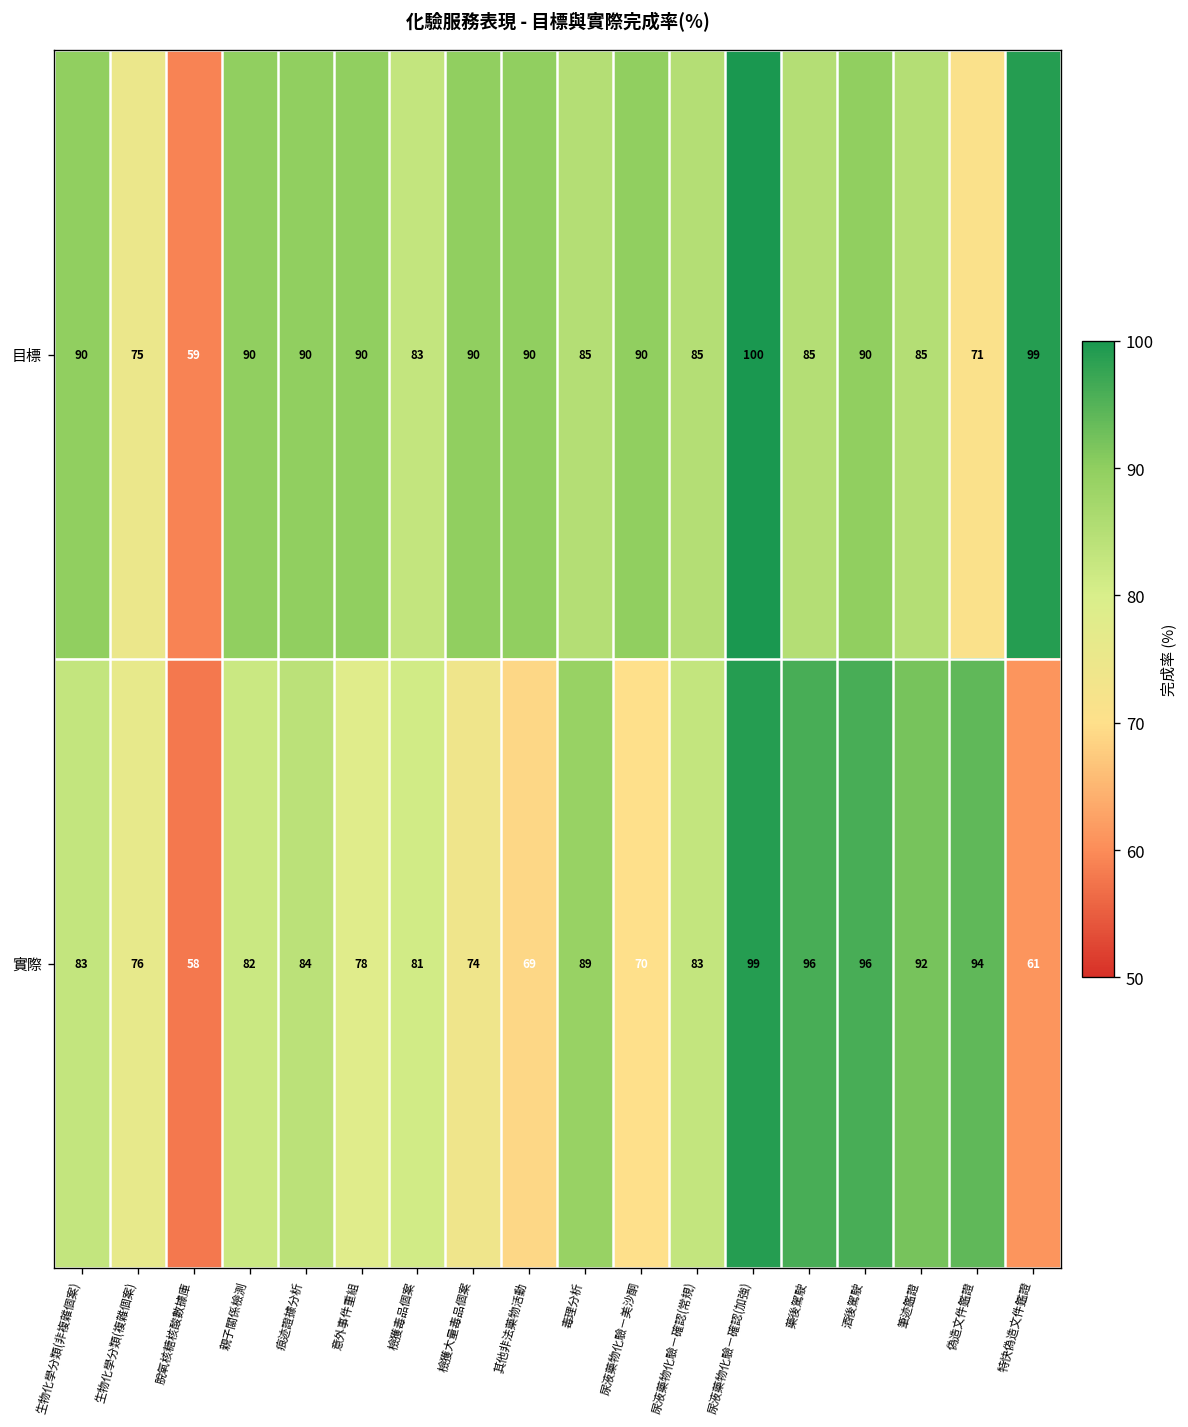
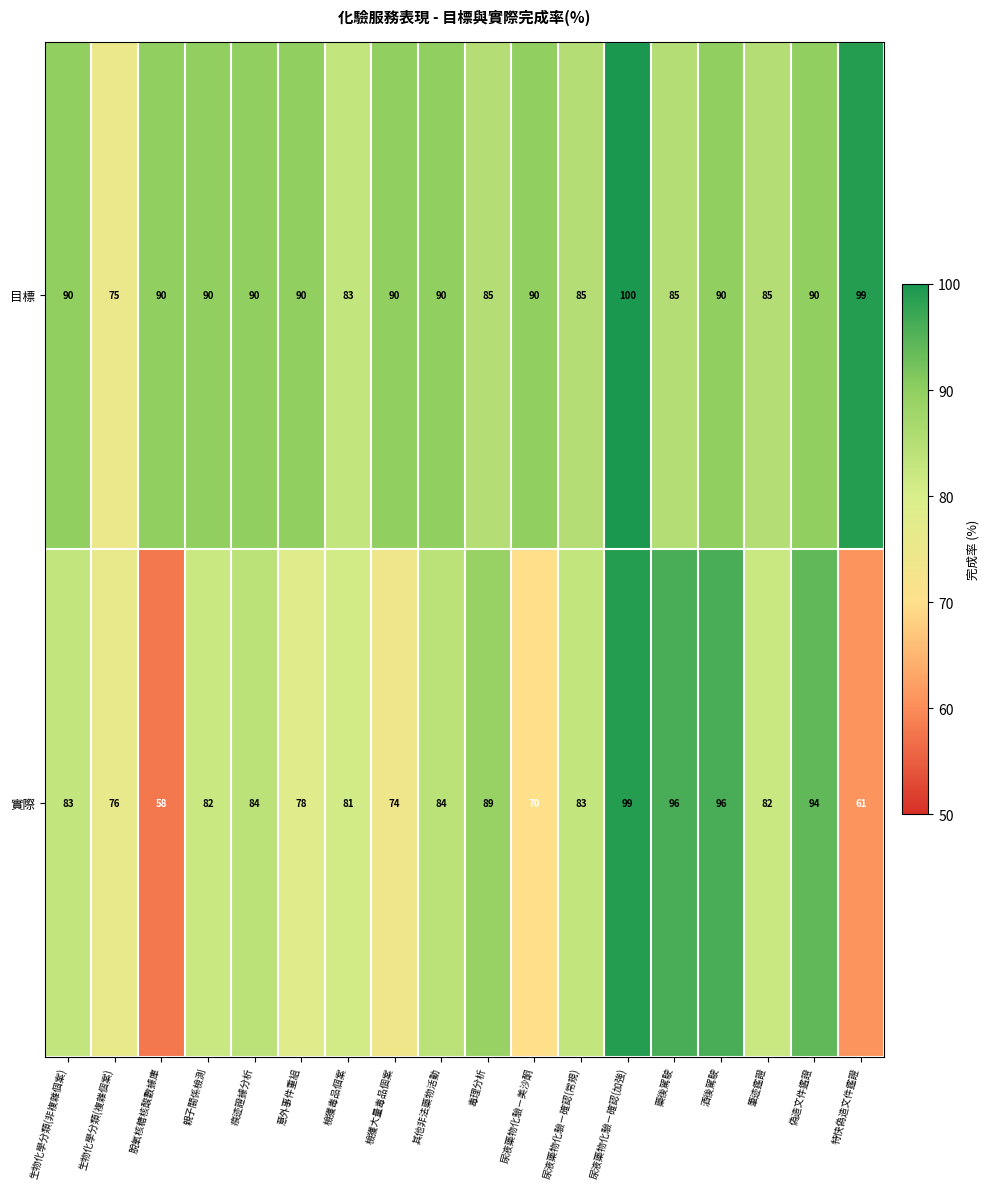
目標, 脫氧核糖核酸數據庫: 59 -> 90
目標, 偽造文件鑑證: 71 -> 90
實際, 其他非法藥物活動: 69 -> 84
實際, 筆迹鑑證: 92 -> 82
